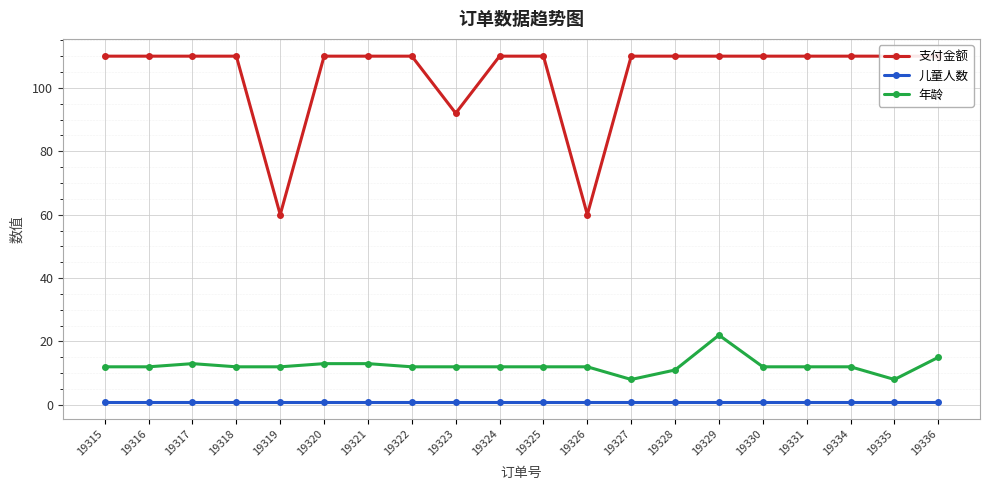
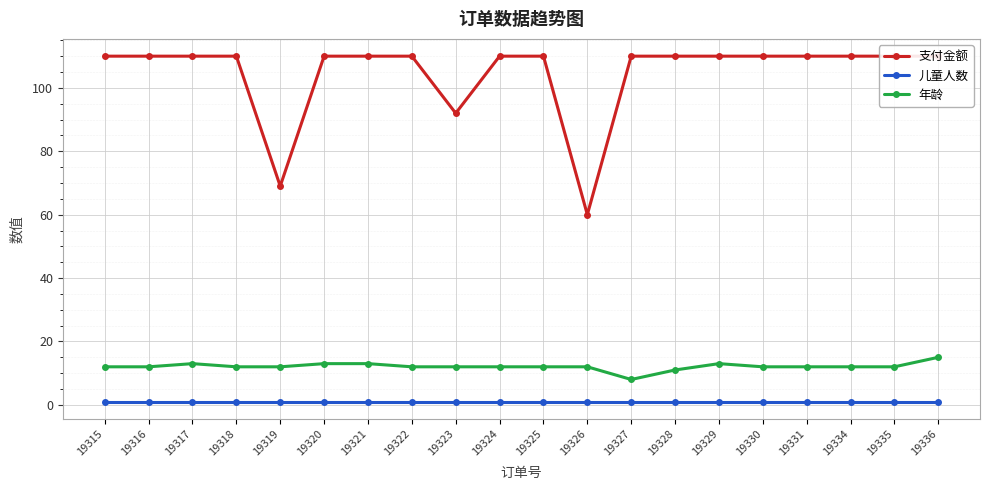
支付金额, 19319: 60 -> 69
年龄, 19329: 22 -> 13
年龄, 19335: 8 -> 12
